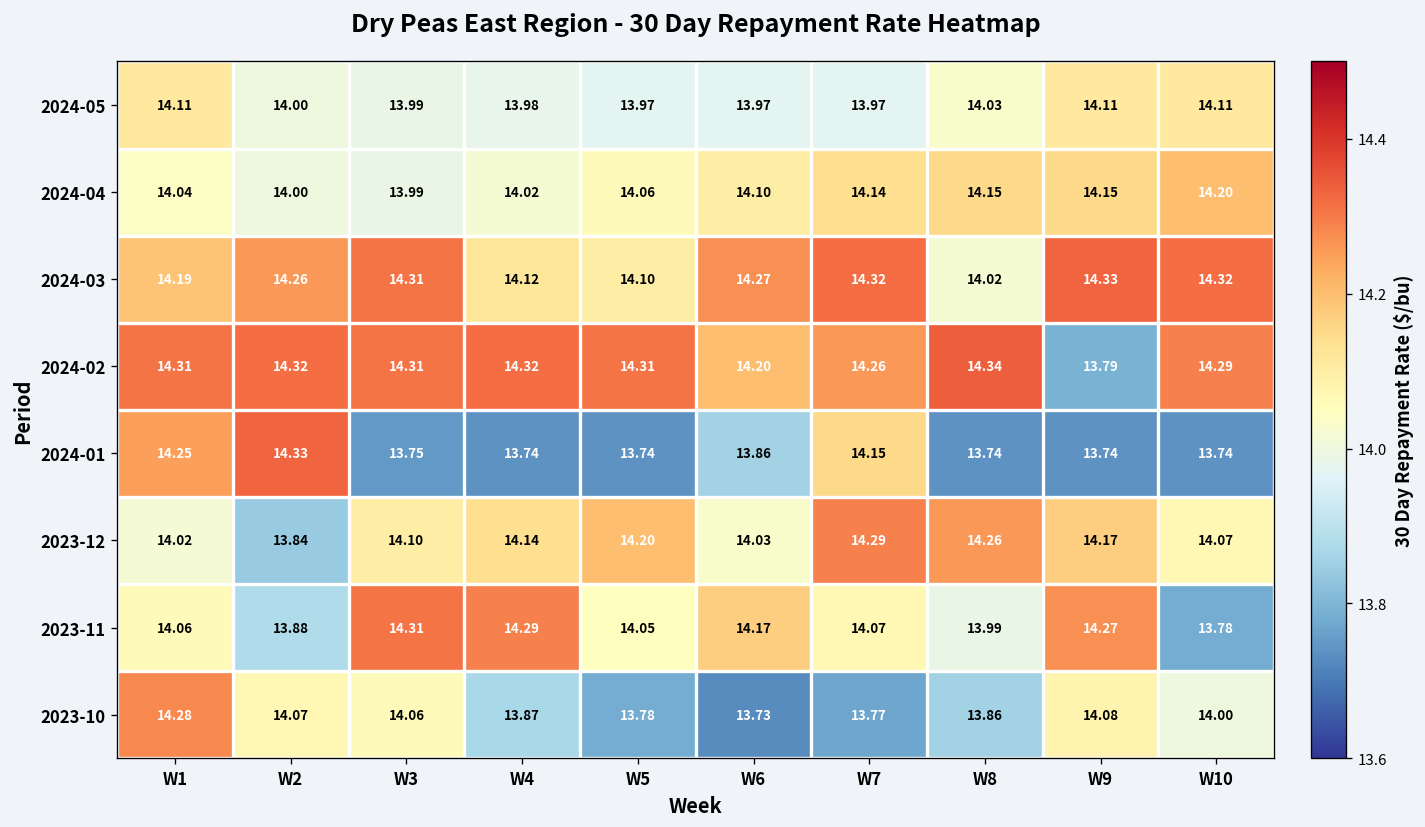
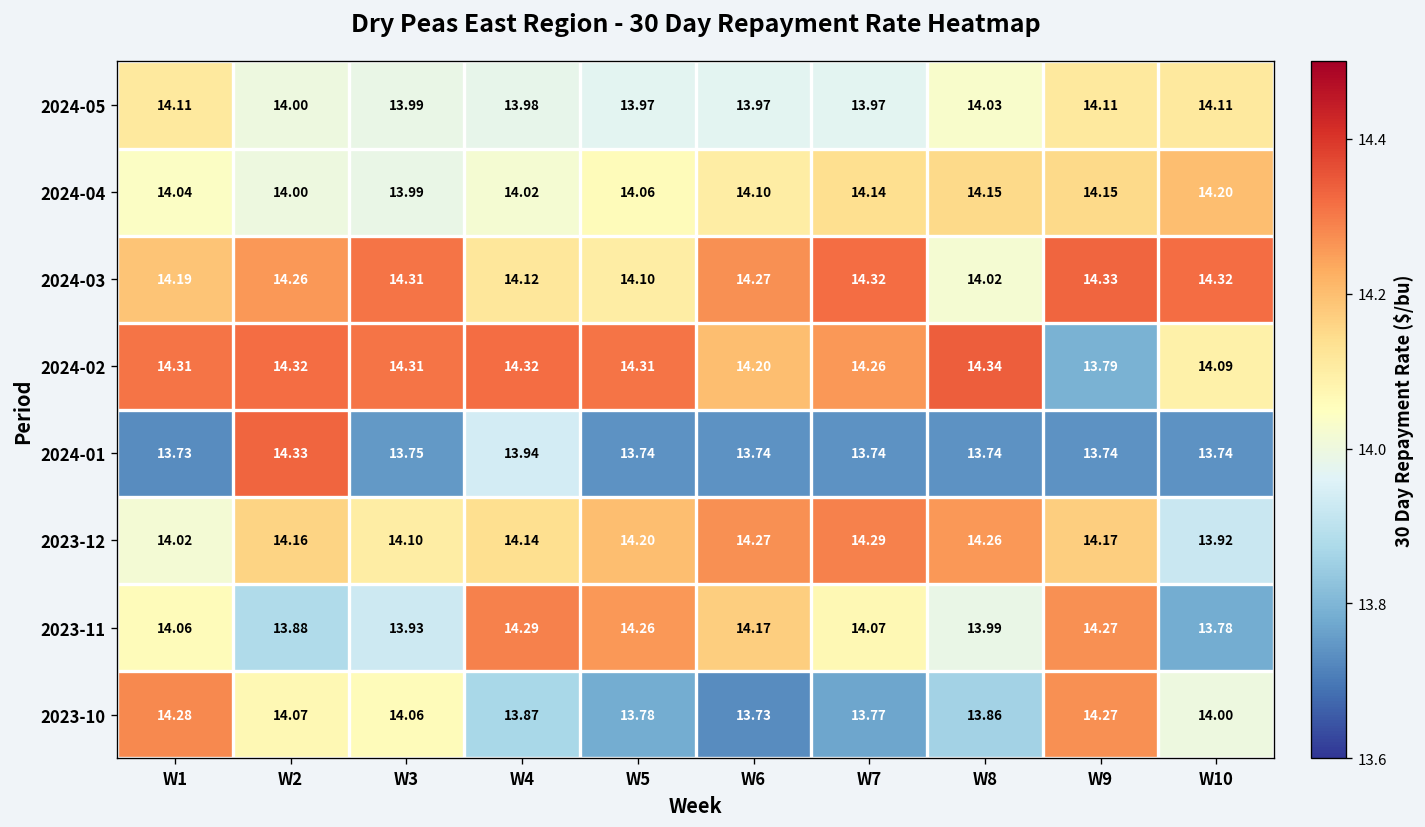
2024-02, W10: 14.29 -> 14.09
2024-01, W1: 14.25 -> 13.73
2024-01, W4: 13.74 -> 13.94
2024-01, W6: 13.86 -> 13.74
2024-01, W7: 14.15 -> 13.74
2023-12, W2: 13.84 -> 14.16
2023-12, W6: 14.03 -> 14.27
2023-12, W10: 14.07 -> 13.92
2023-11, W3: 14.31 -> 13.93
2023-11, W5: 14.05 -> 14.26
2023-10, W9: 14.08 -> 14.27
